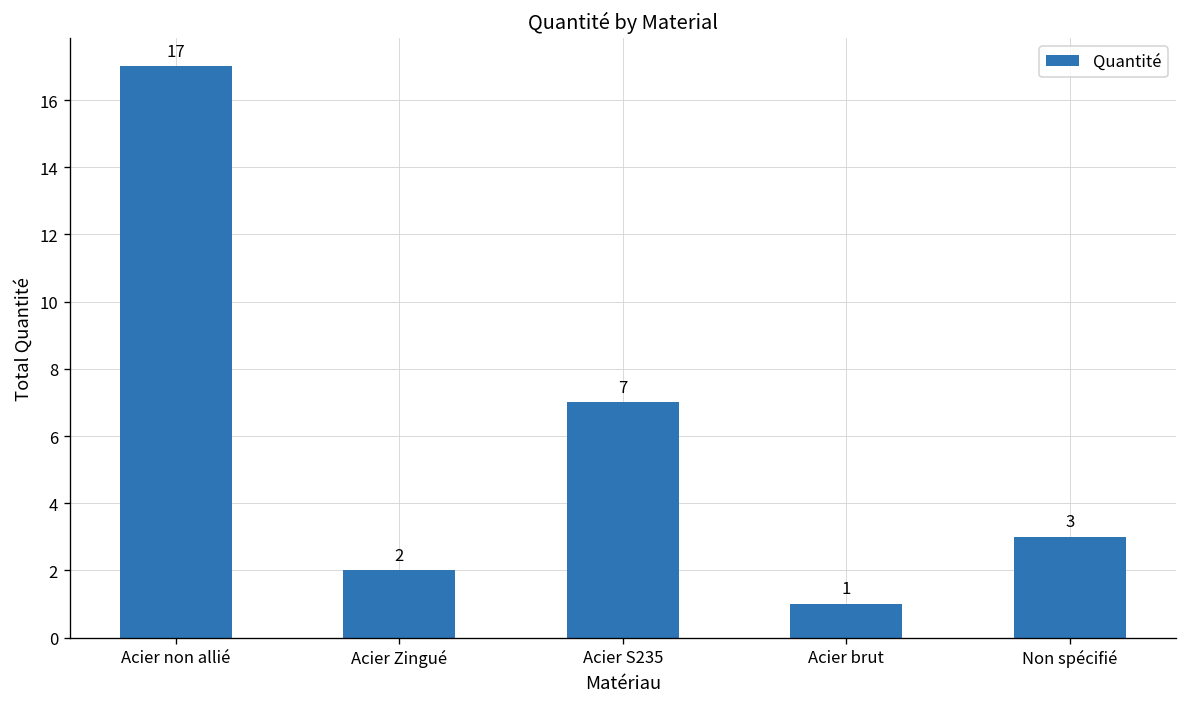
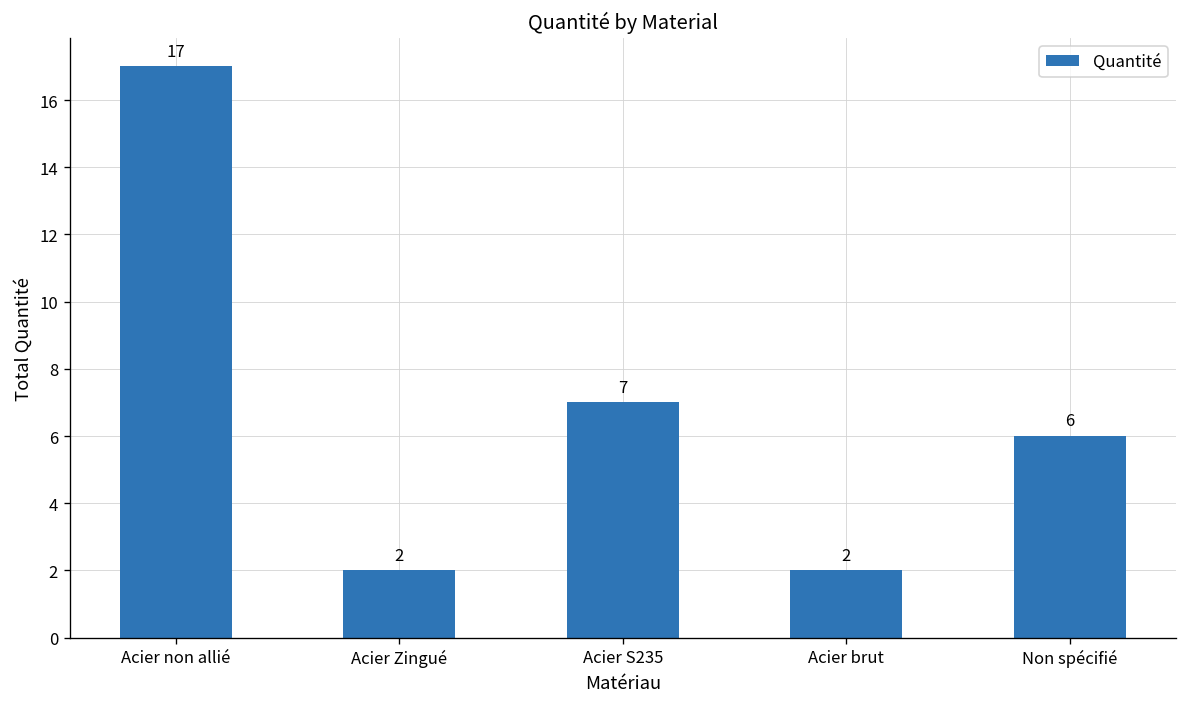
Acier brut: 1 -> 2
Non spécifié: 3 -> 6
